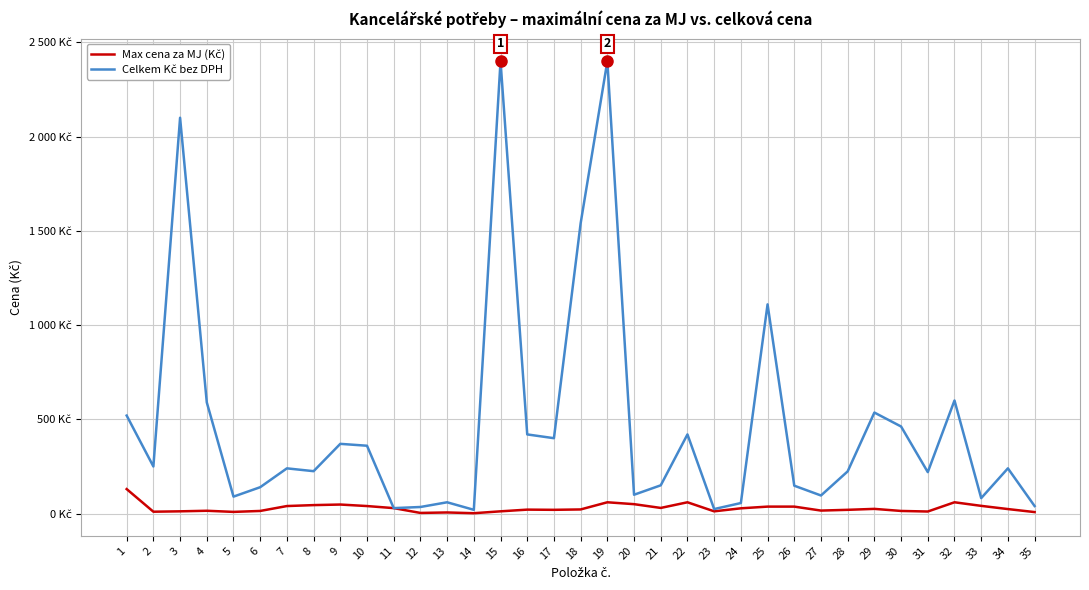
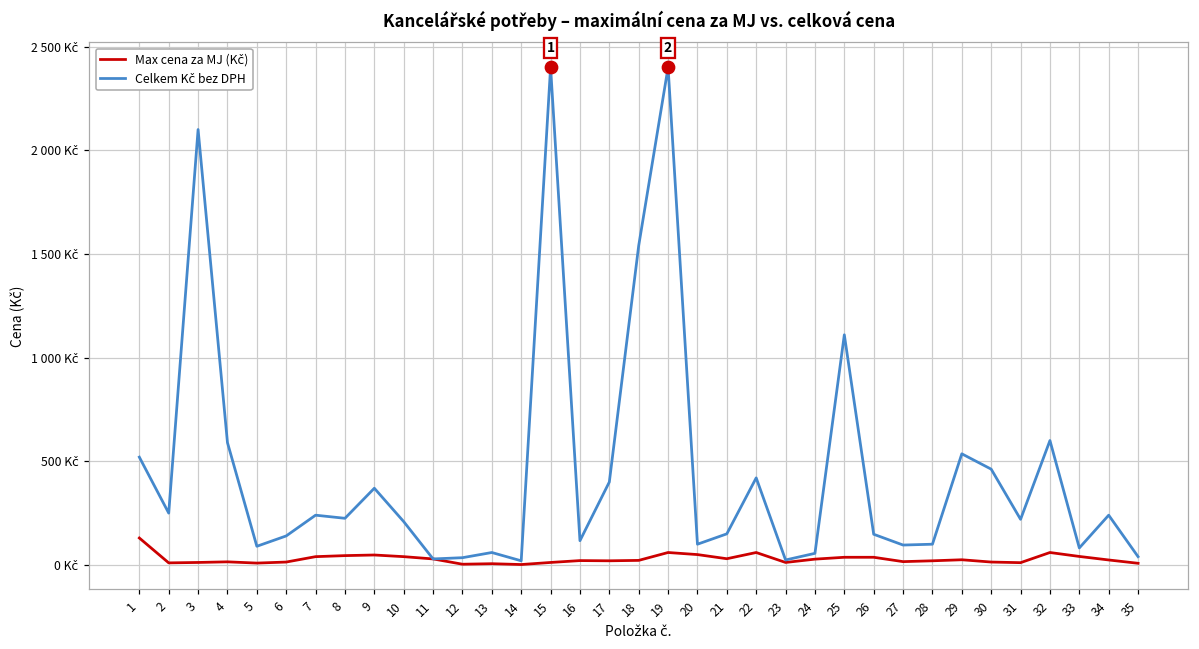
Celkem Kč bez DPH, 10: 360 Kč -> 210 Kč
Celkem Kč bez DPH, 16: 420 Kč -> 120 Kč
Celkem Kč bez DPH, 28: 220 Kč -> 100 Kč
